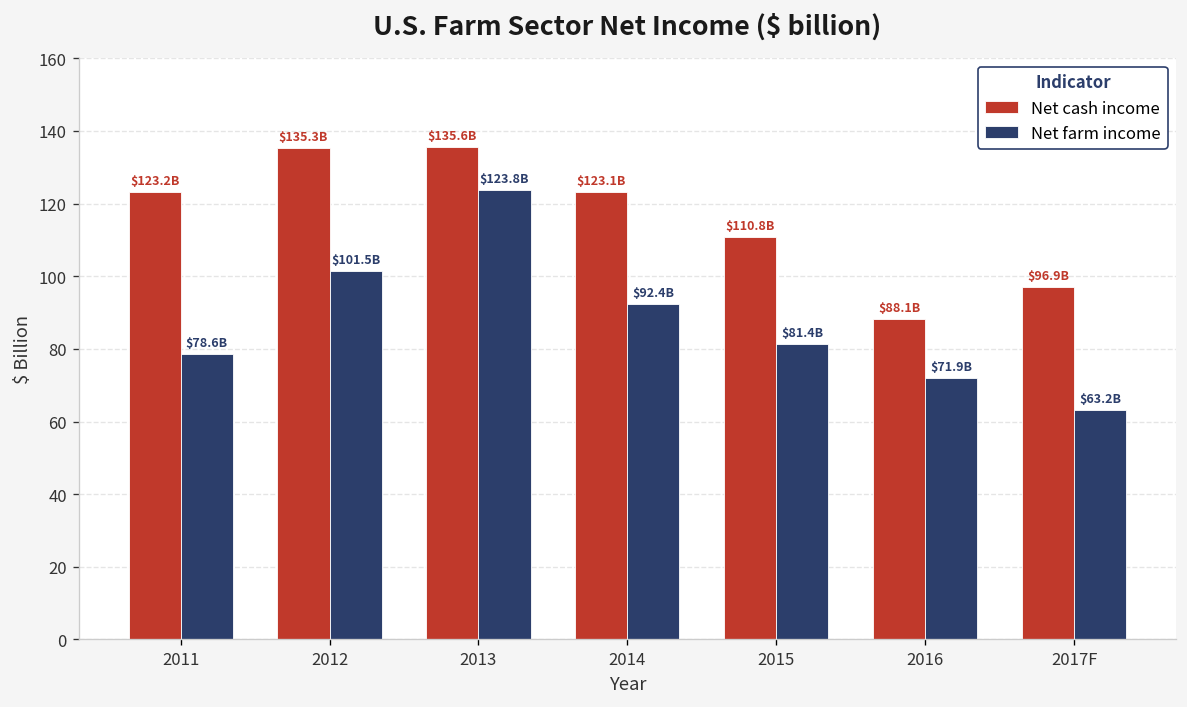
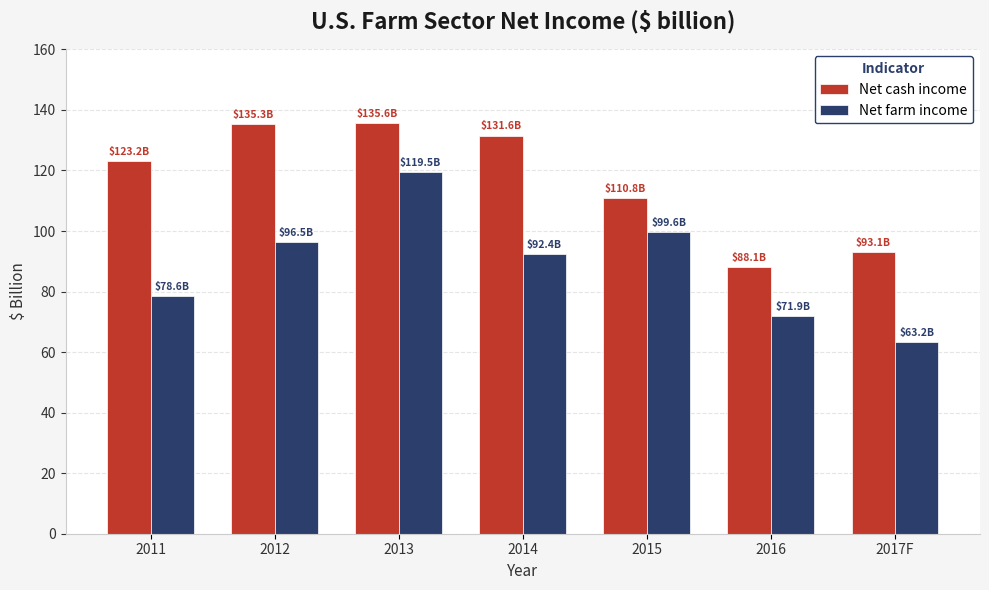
Net farm income, 2012: $101.5B -> $96.5B
Net farm income, 2013: $123.8B -> $119.5B
Net cash income, 2014: $123.1B -> $131.6B
Net farm income, 2015: $81.4B -> $99.6B
Net cash income, 2017F: $96.9B -> $93.1B
